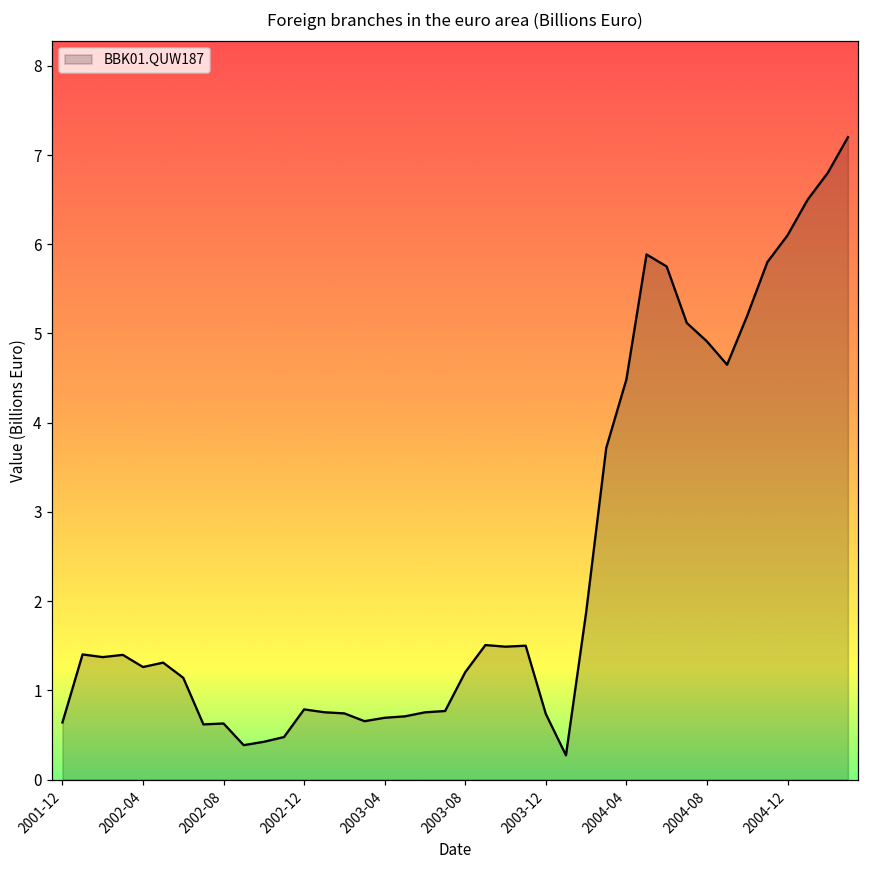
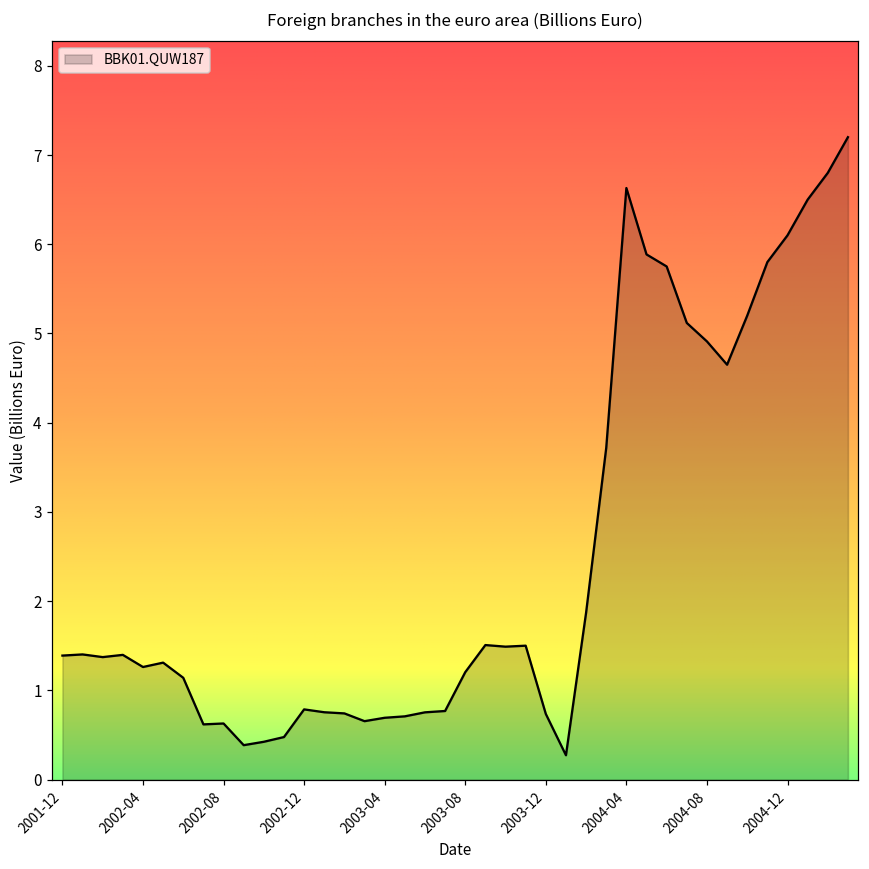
2001-12: 0.6 -> 1.4
2004-04: 4.5 -> 6.6
